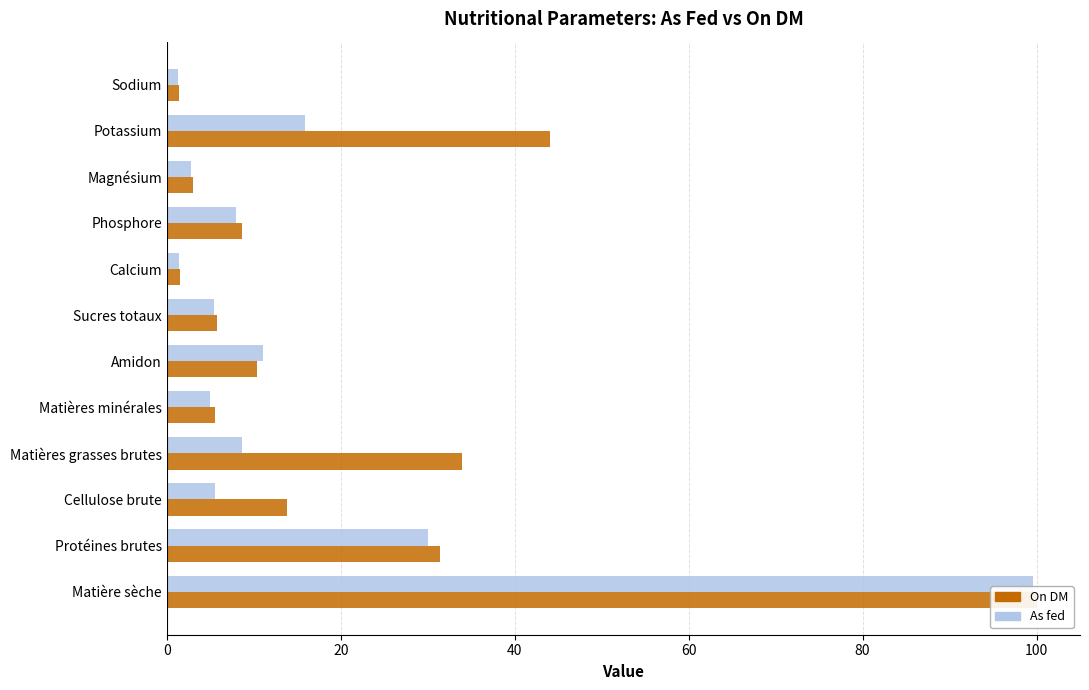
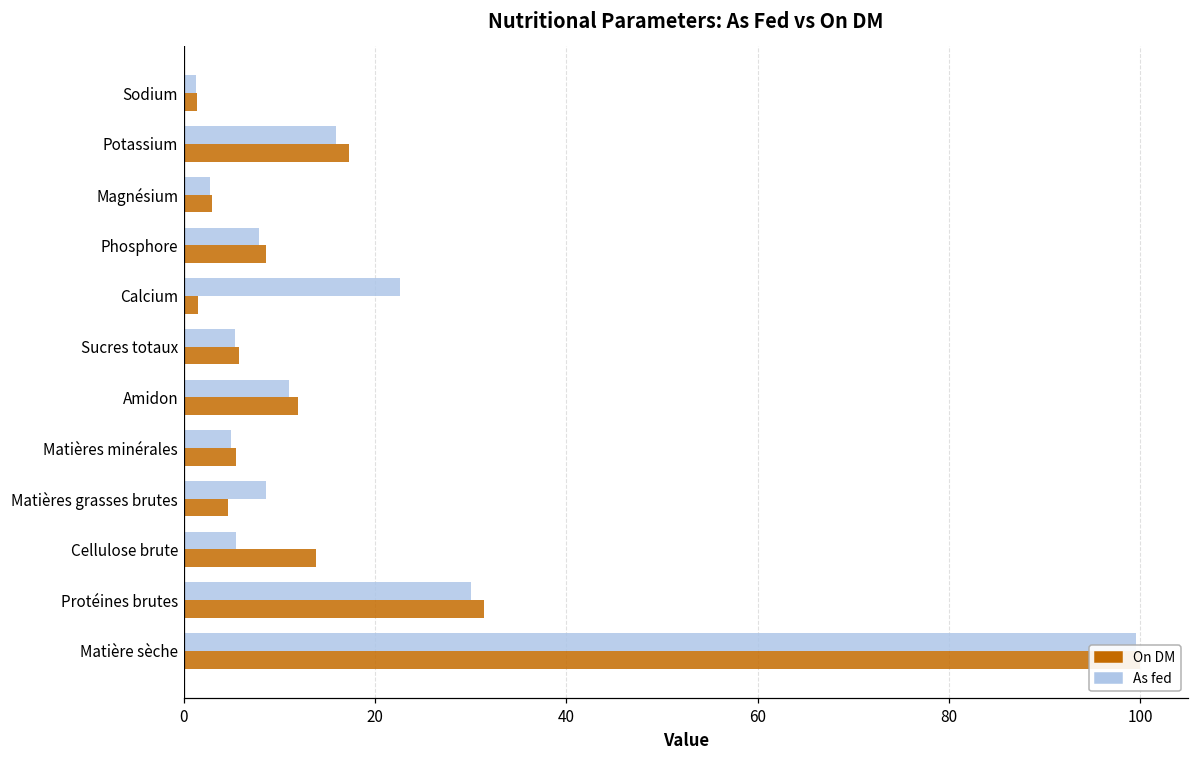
On DM, Potassium: 44 -> 17
As fed, Calcium: 1 -> 23
On DM, Amidon: 10 -> 12
On DM, Matières grasses brutes: 34 -> 5
